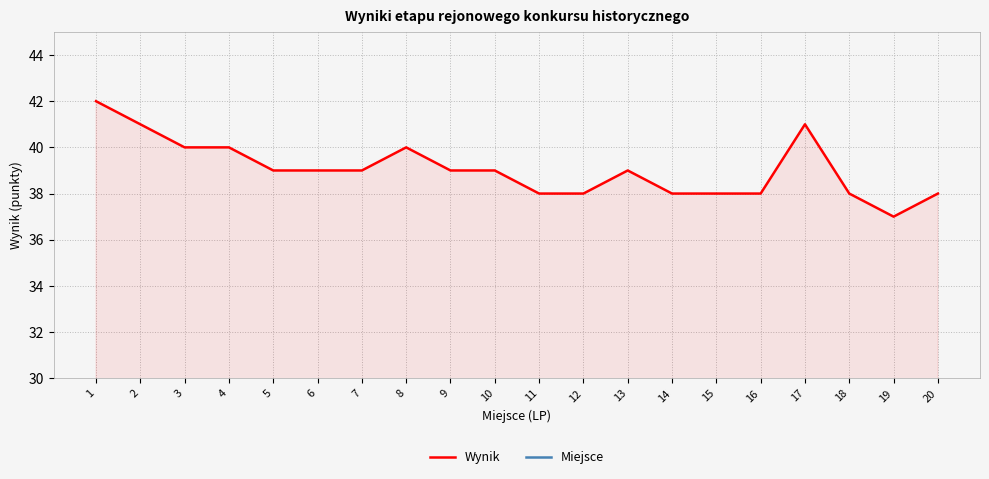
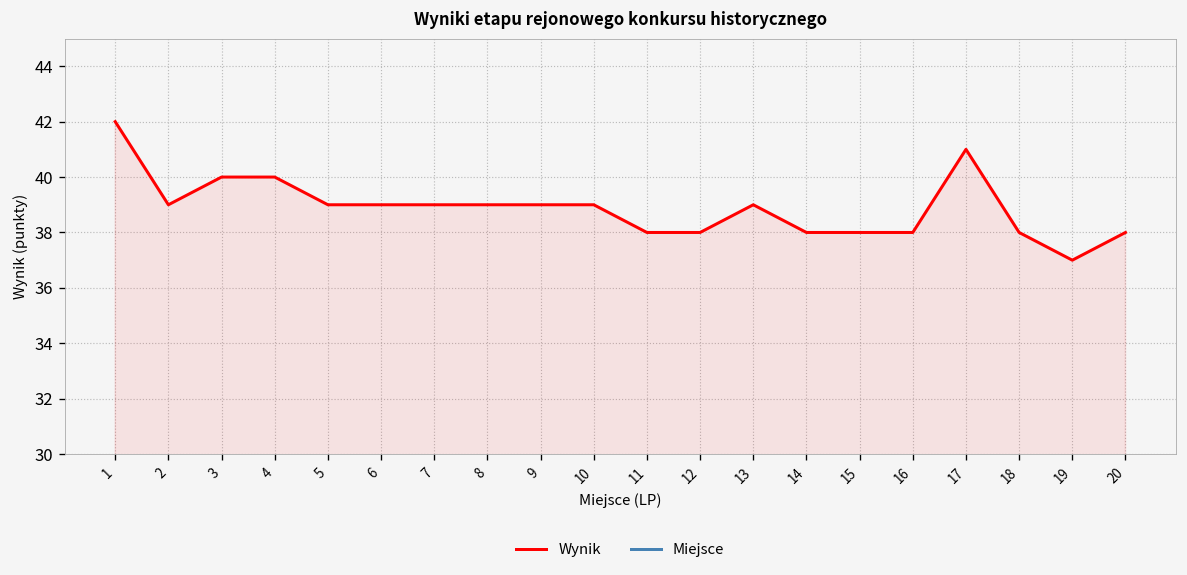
Wynik, 2: 41 -> 39
Wynik, 8: 40 -> 39
